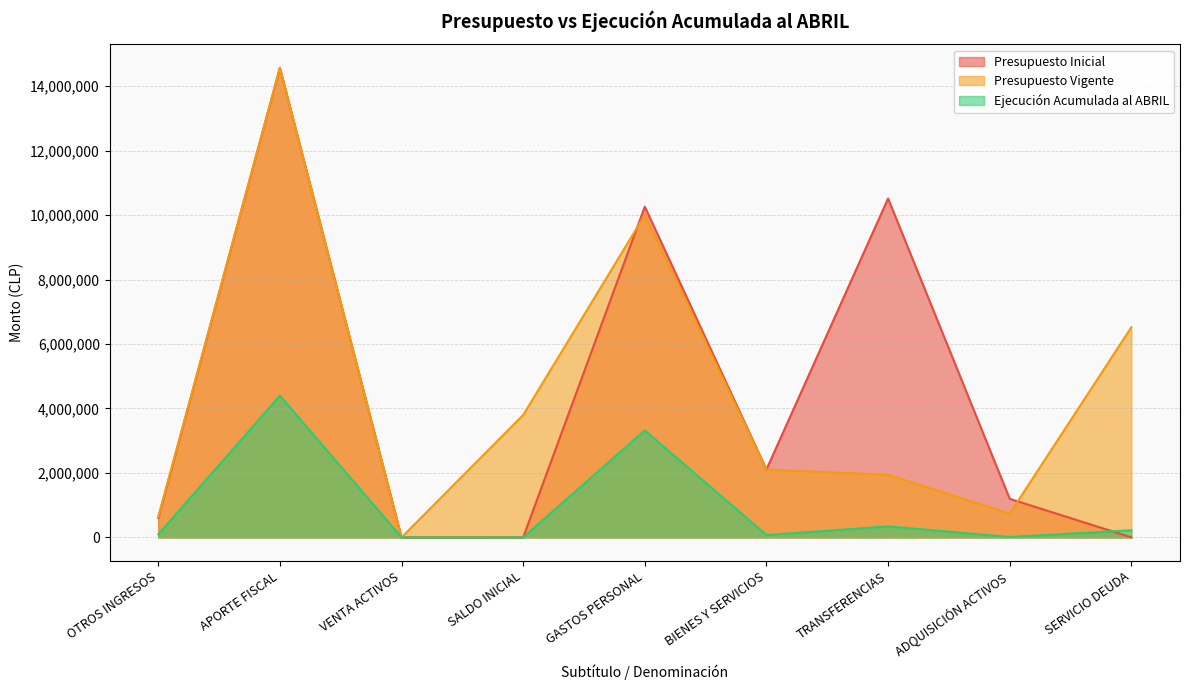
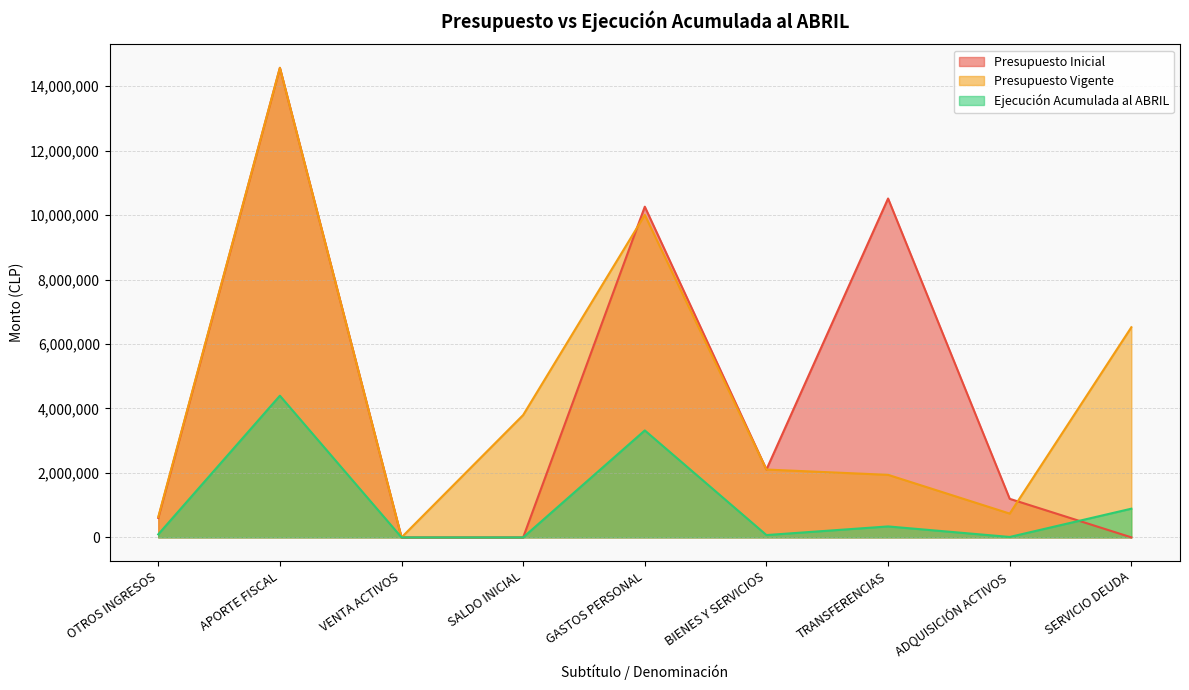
Ejecución Acumulada al ABRIL, SERVICIO DEUDA: 200,000 -> 900,000
